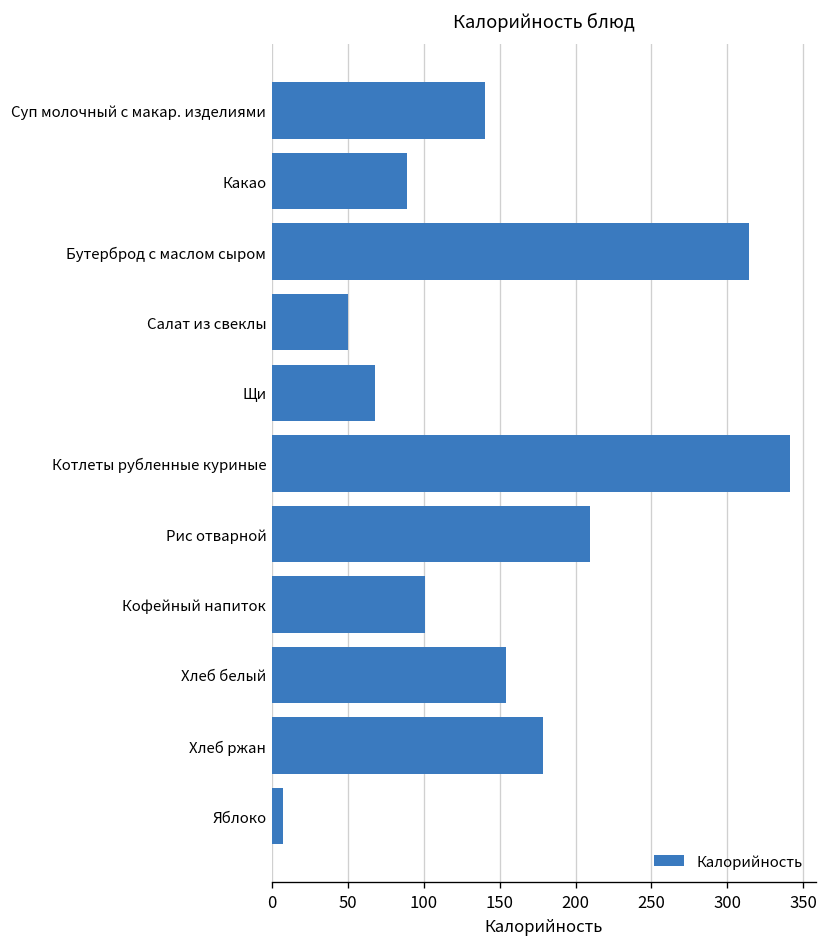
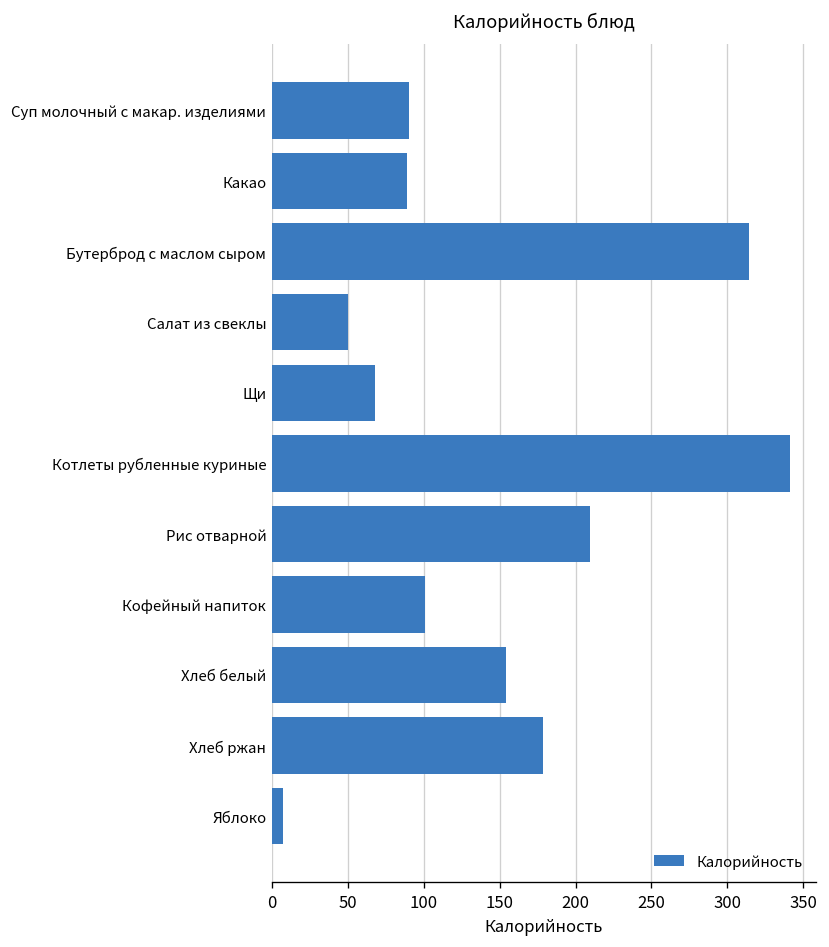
Суп молочный с макар. изделиями: 140 -> 90
